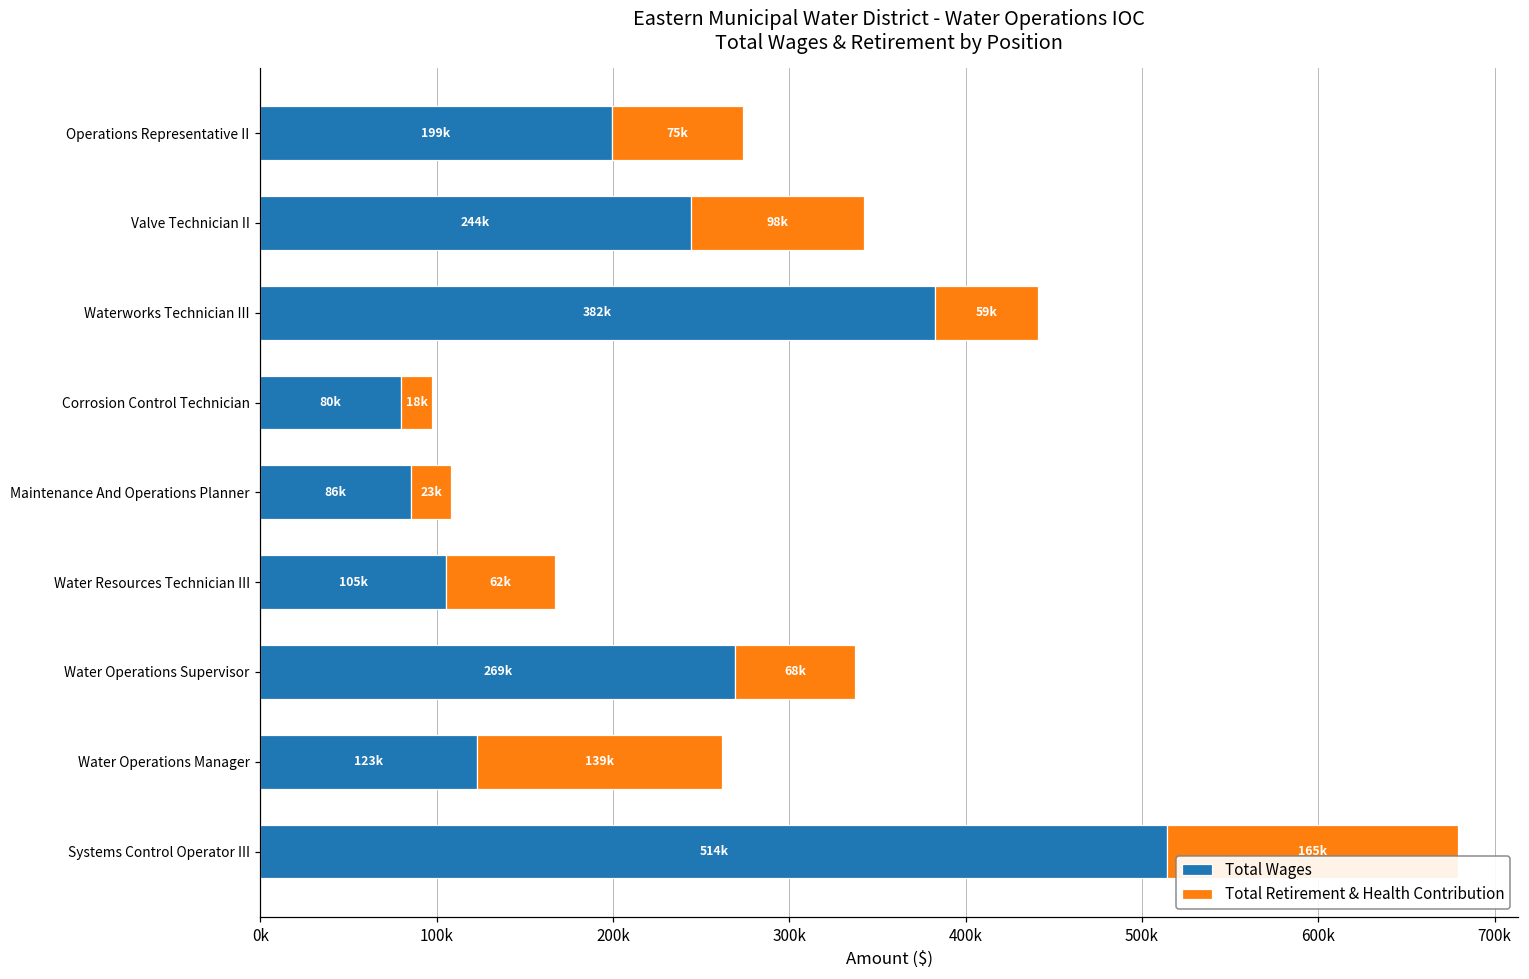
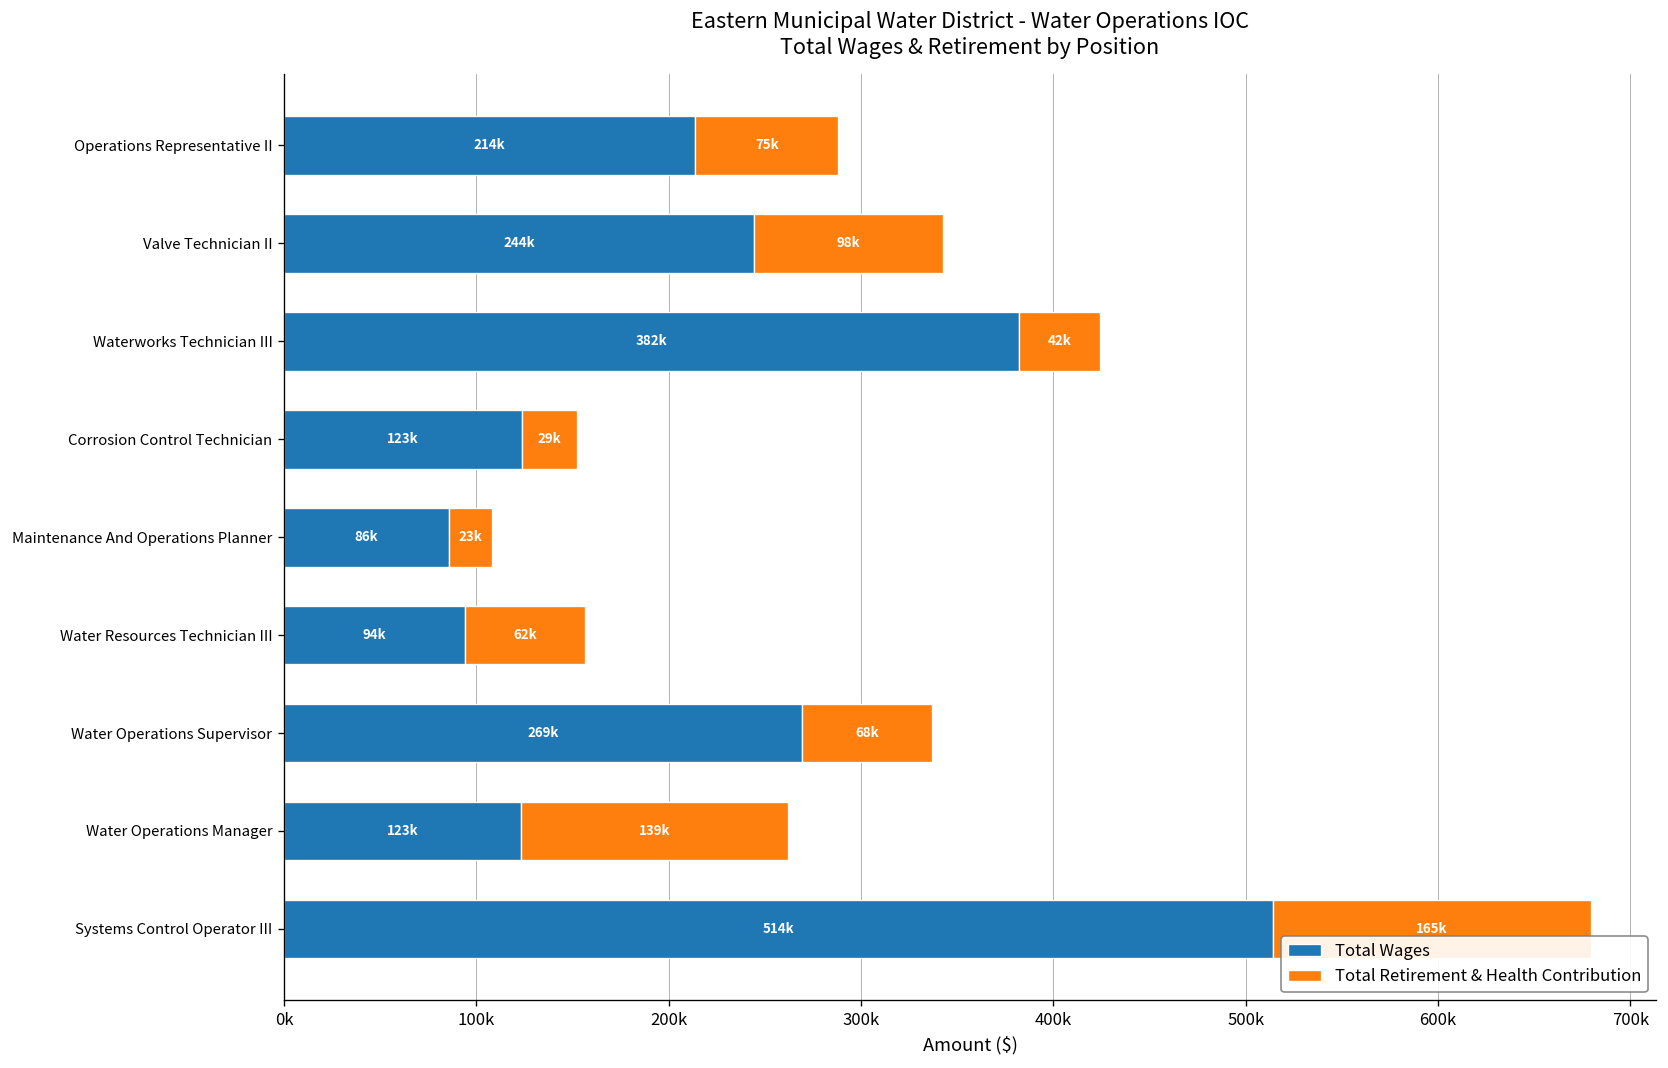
Total Wages, Operations Representative II: 199k -> 214k
Total Retirement & Health Contribution, Waterworks Technician III: 59k -> 42k
Total Wages, Corrosion Control Technician: 80k -> 123k
Total Retirement & Health Contribution, Corrosion Control Technician: 18k -> 29k
Total Wages, Water Resources Technician III: 105k -> 94k
